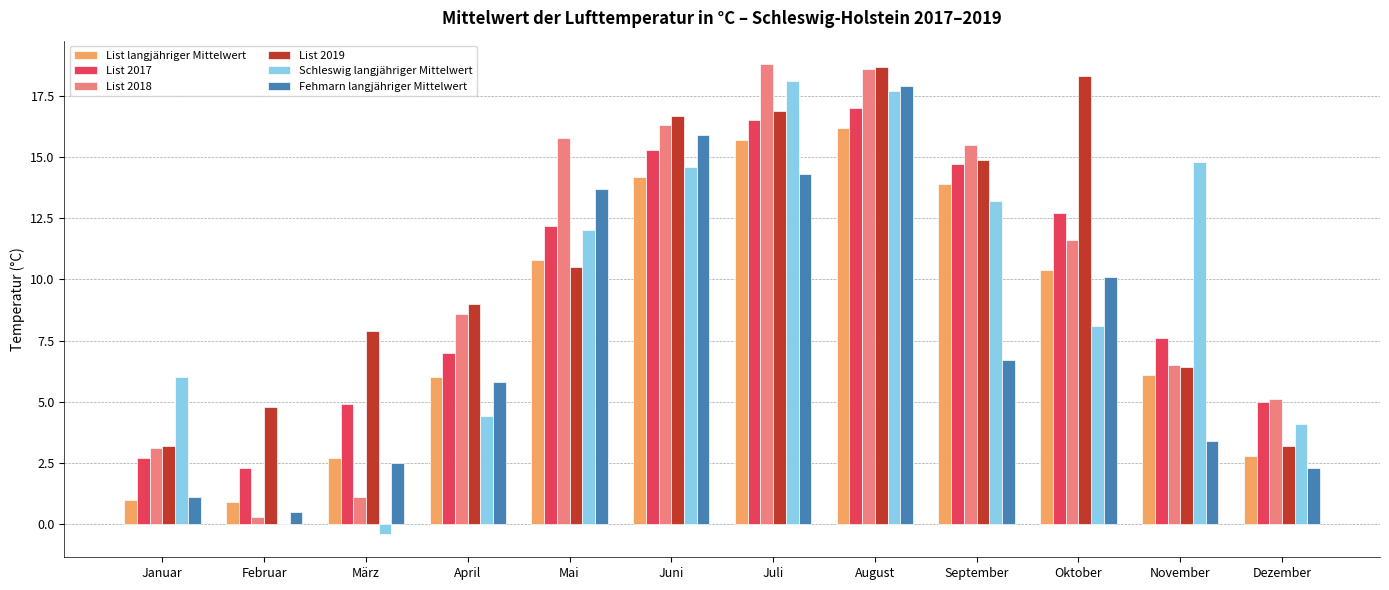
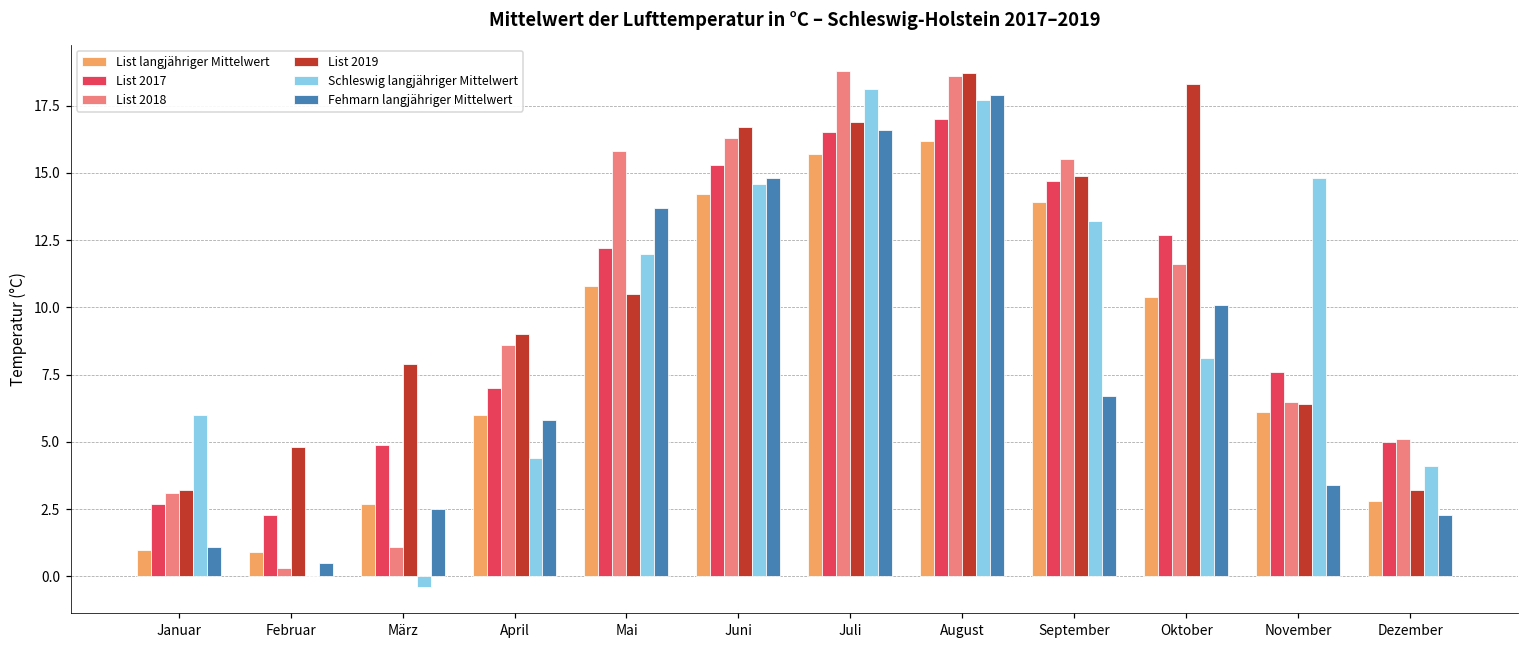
Fehmarn langjähriger Mittelwert, Juni: 15.9 -> 14.8
Fehmarn langjähriger Mittelwert, Juli: 14.3 -> 16.6
